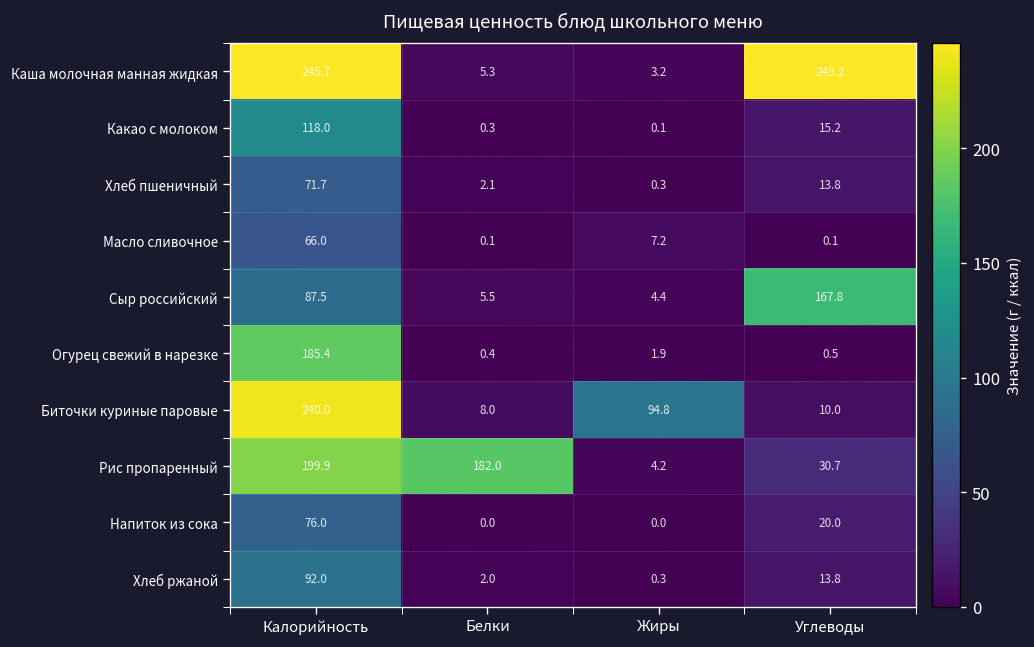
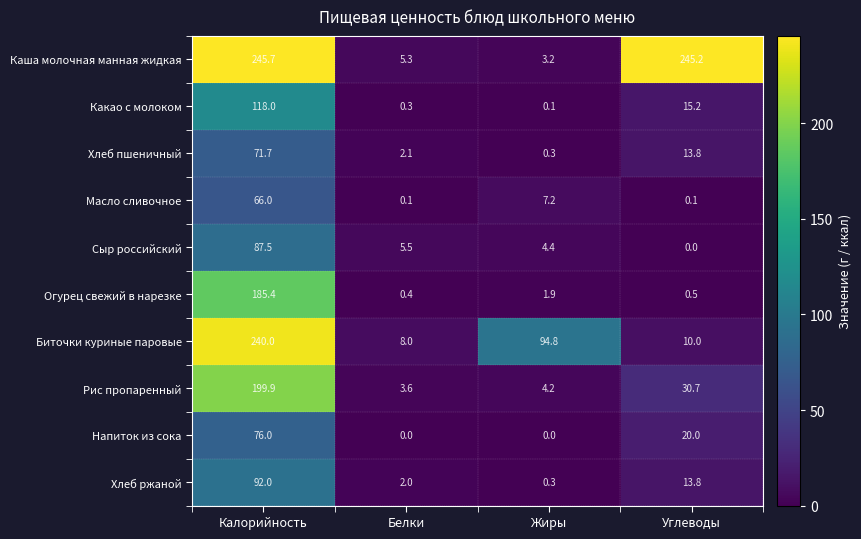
Сыр российский, Углеводы: 167.8 -> 0.0
Рис пропаренный, Белки: 182.0 -> 3.6
